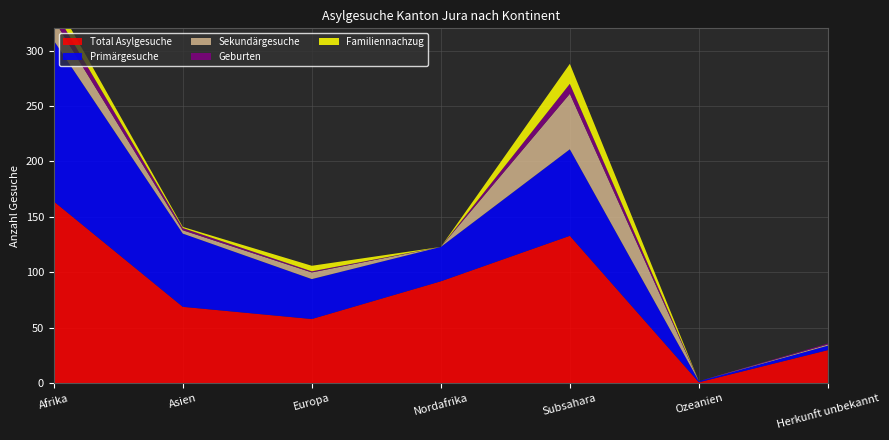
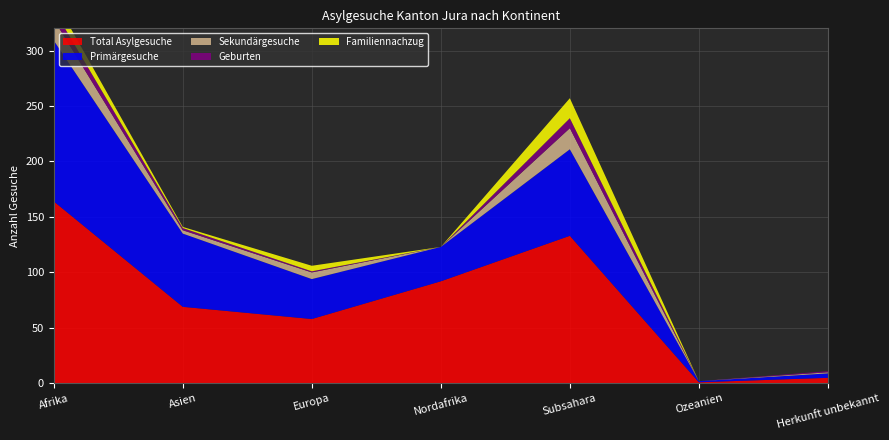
Sekundärgesuche, Subsahara: 50 -> 19
Total Asylgesuche, Herkunft unbekannt: 30 -> 5
